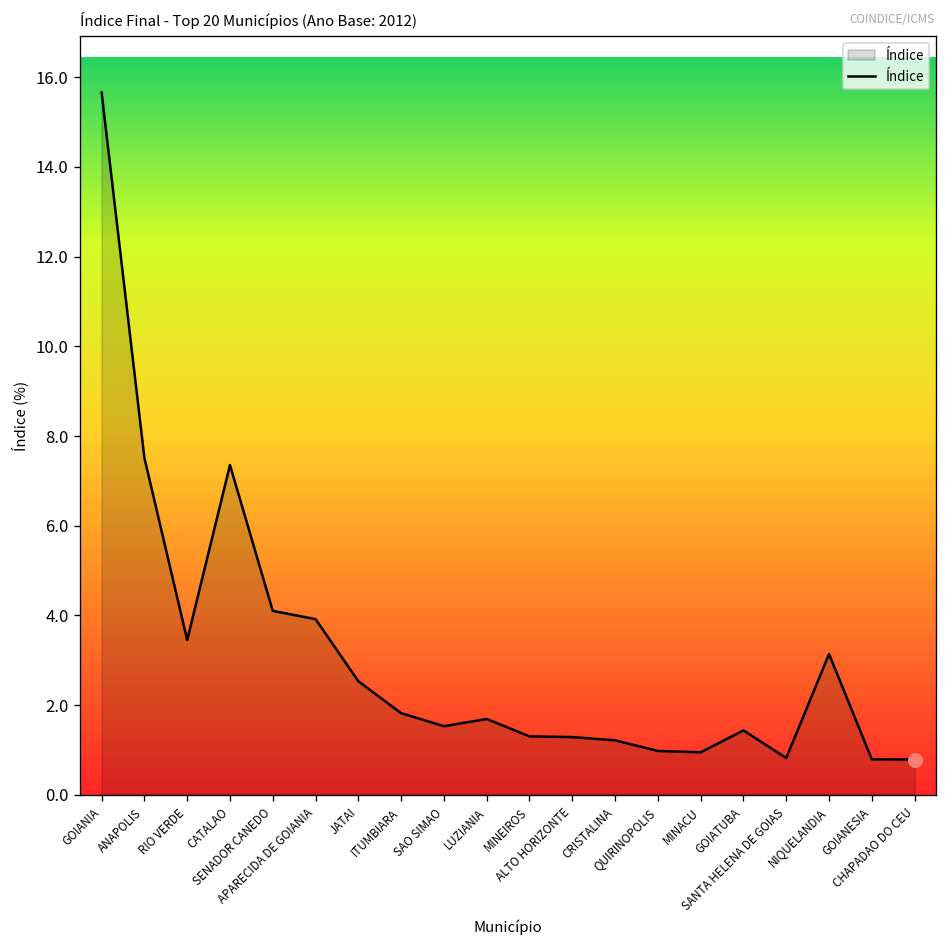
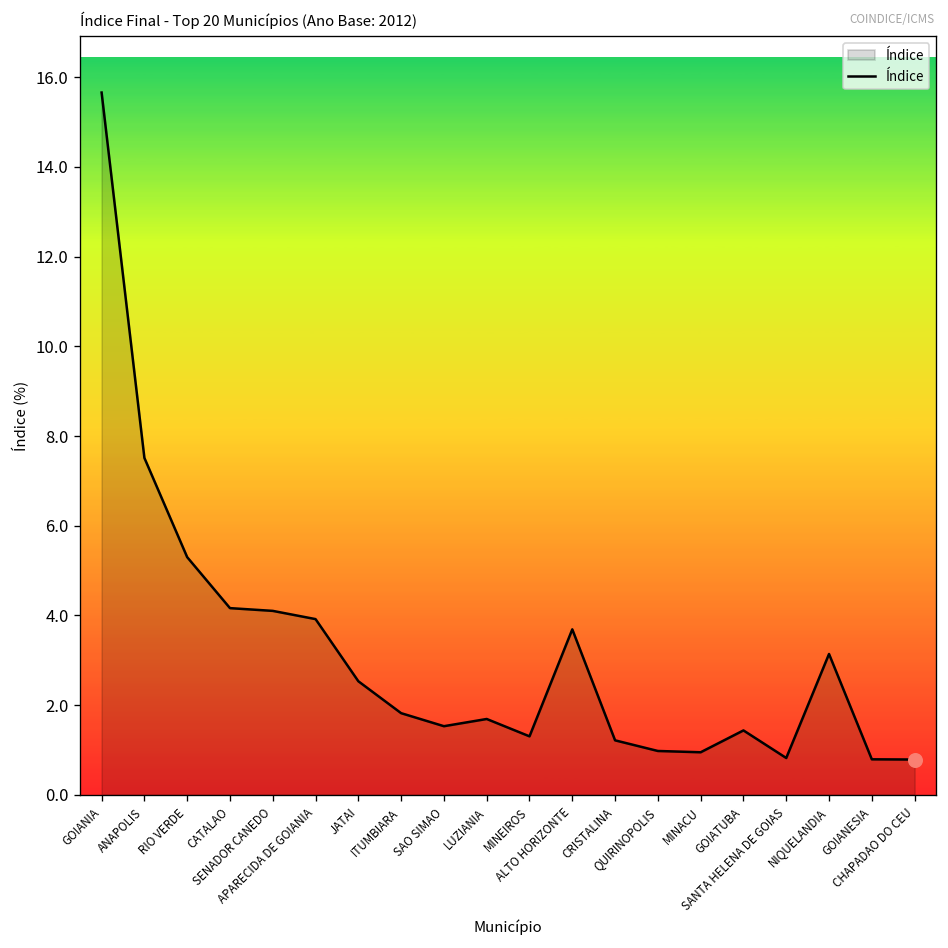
Índice, RIO VERDE: 3.5 -> 5.3
Índice, CATALAO: 7.4 -> 4.2
Índice, ALTO HORIZONTE: 1.3 -> 3.7
